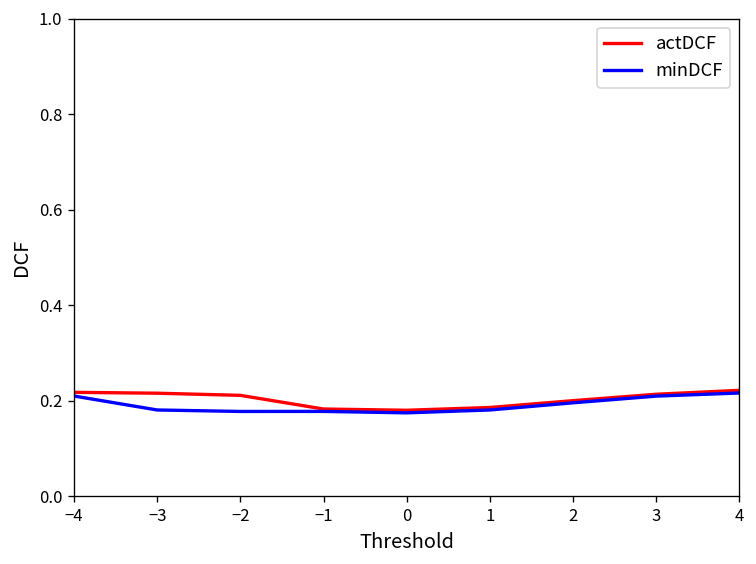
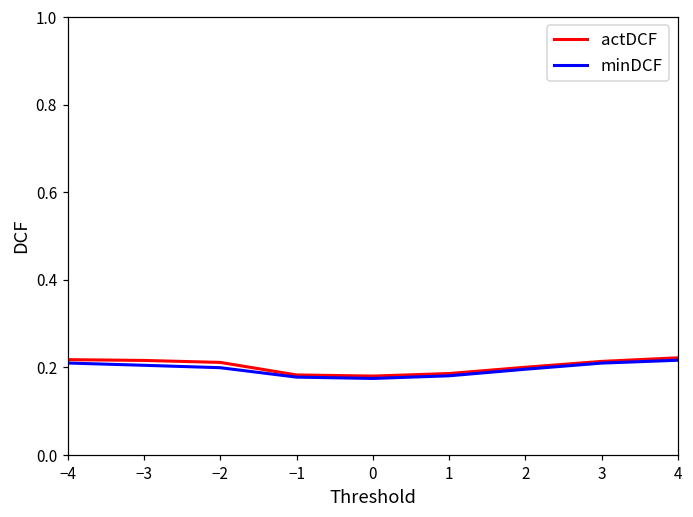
minDCF, −3: 0.18 -> 0.21
minDCF, −2: 0.18 -> 0.20
